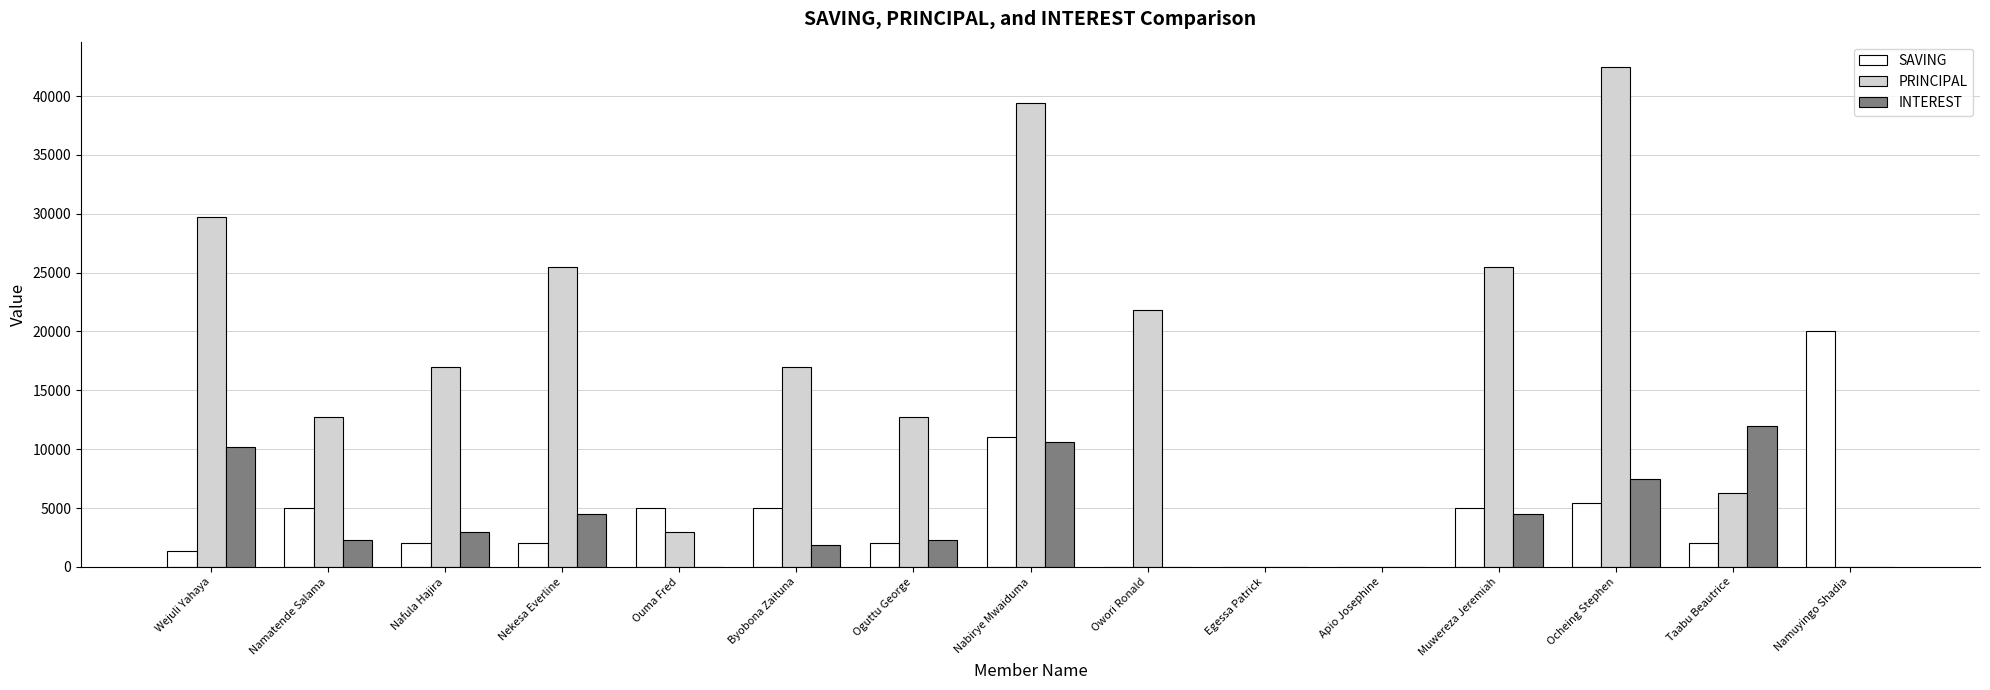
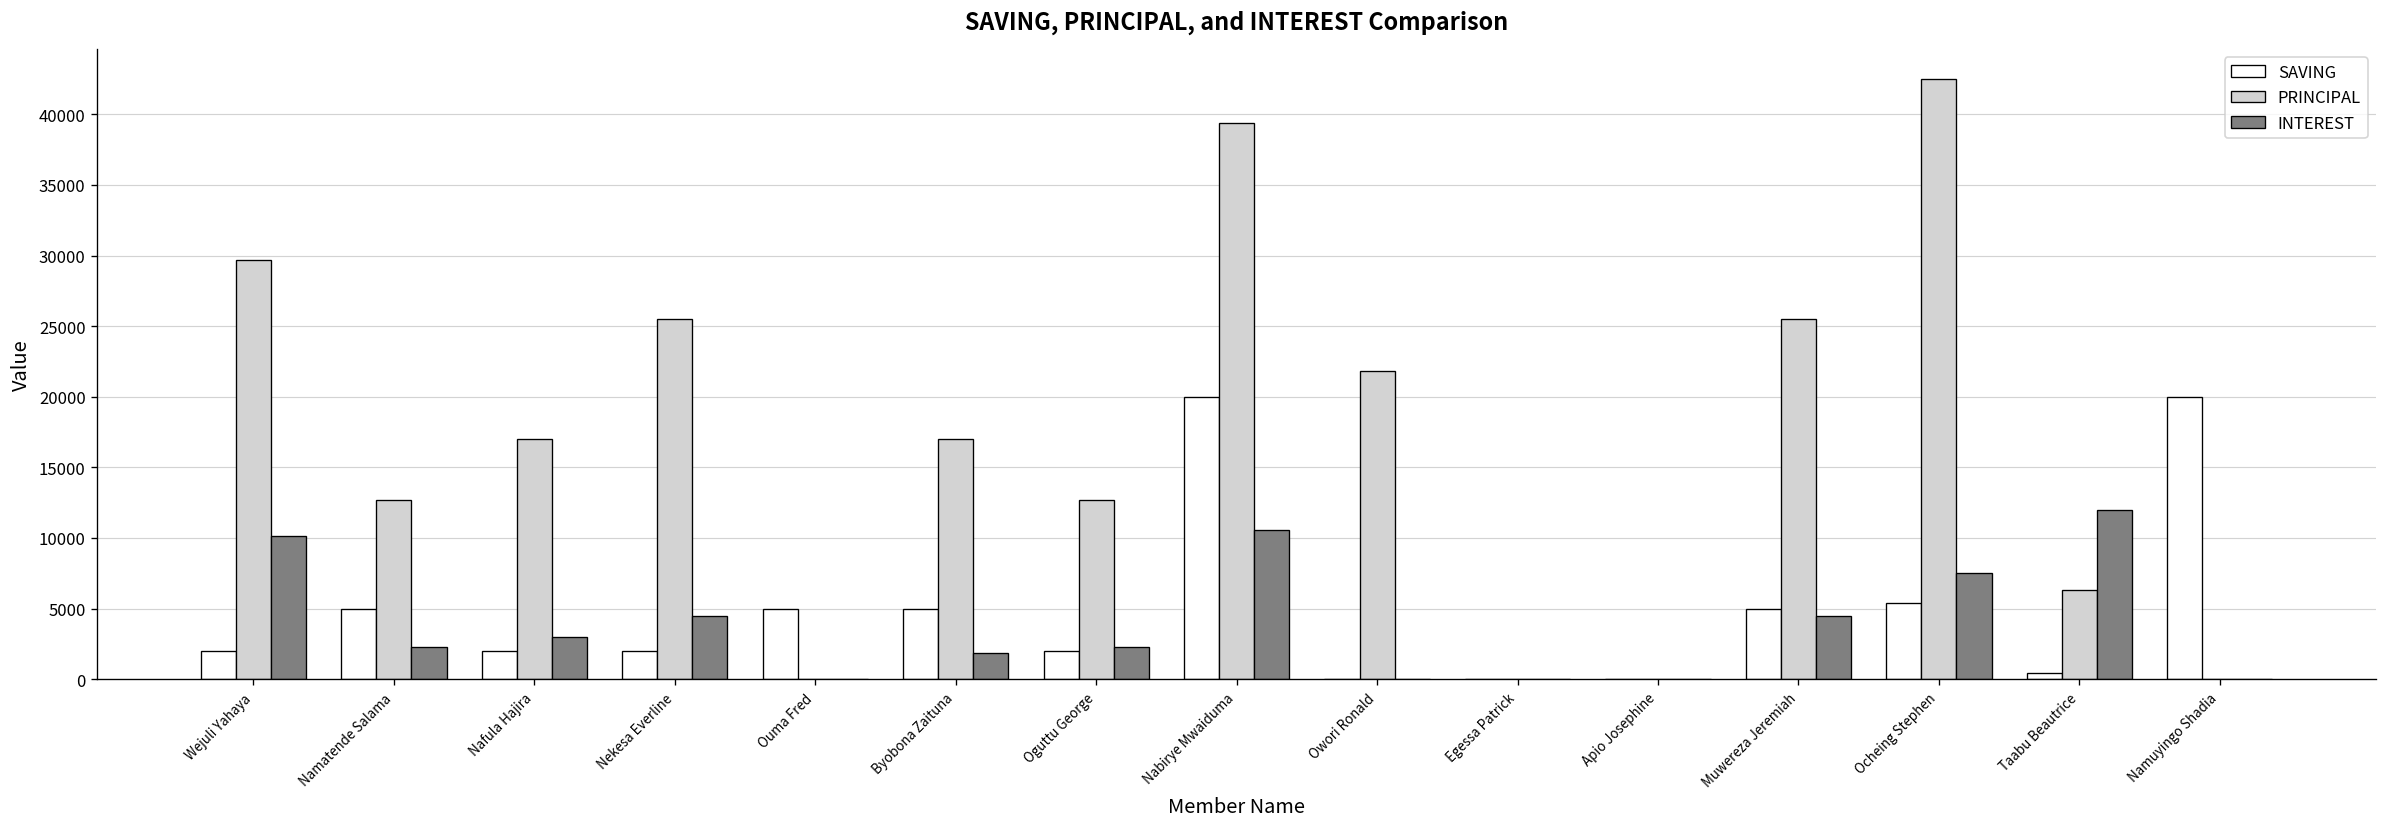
SAVING, Wejuli Yahaya: 1300 -> 2000
PRINCIPAL, Ouma Fred: 3000 -> 0
SAVING, Nabirye Mwaiduma: 11100 -> 20000
SAVING, Taabu Beautrice: 2000 -> 500
